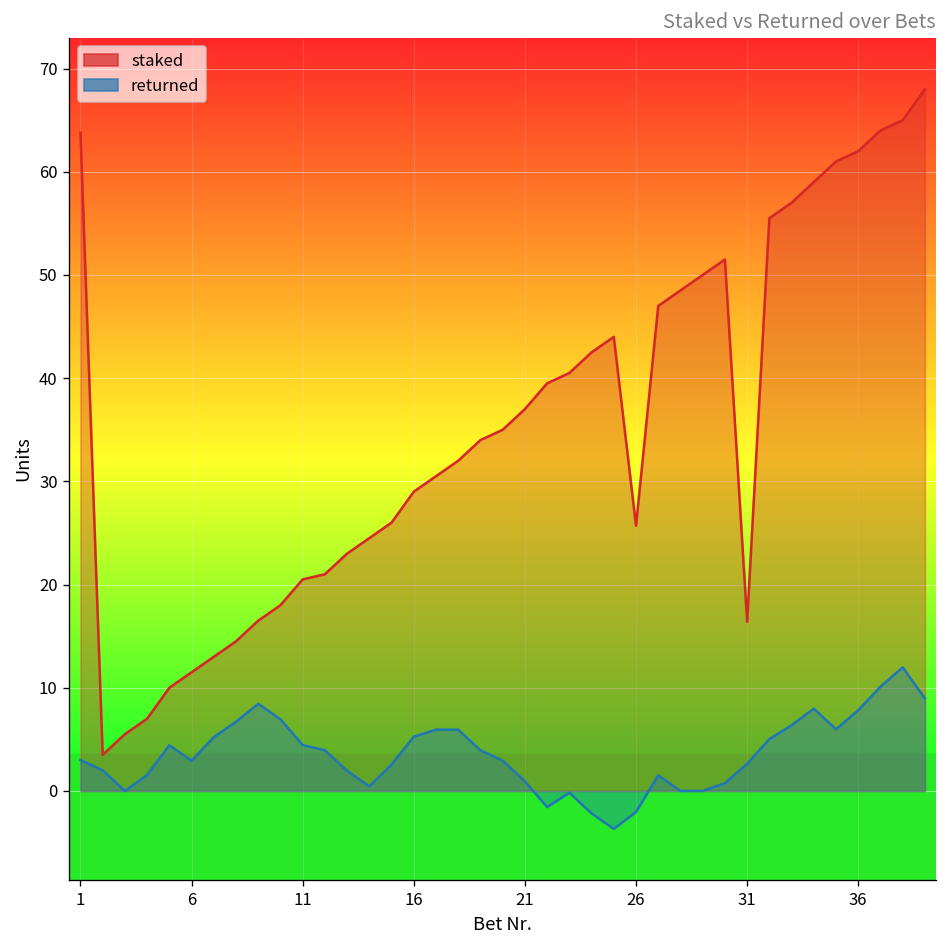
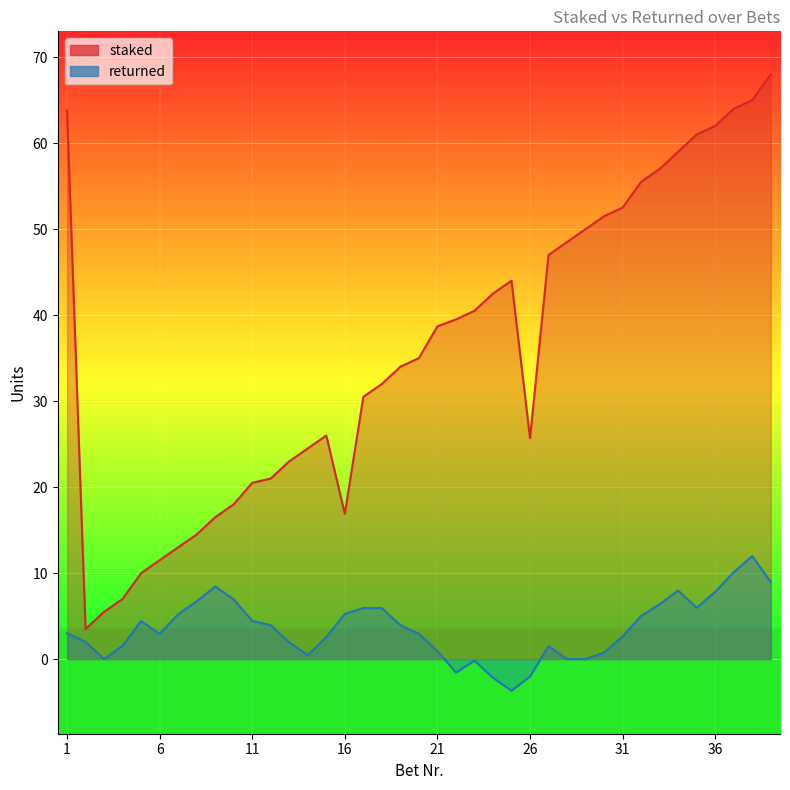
staked, 16: 29 -> 17
staked, 21: 37 -> 39
staked, 31: 16 -> 53
